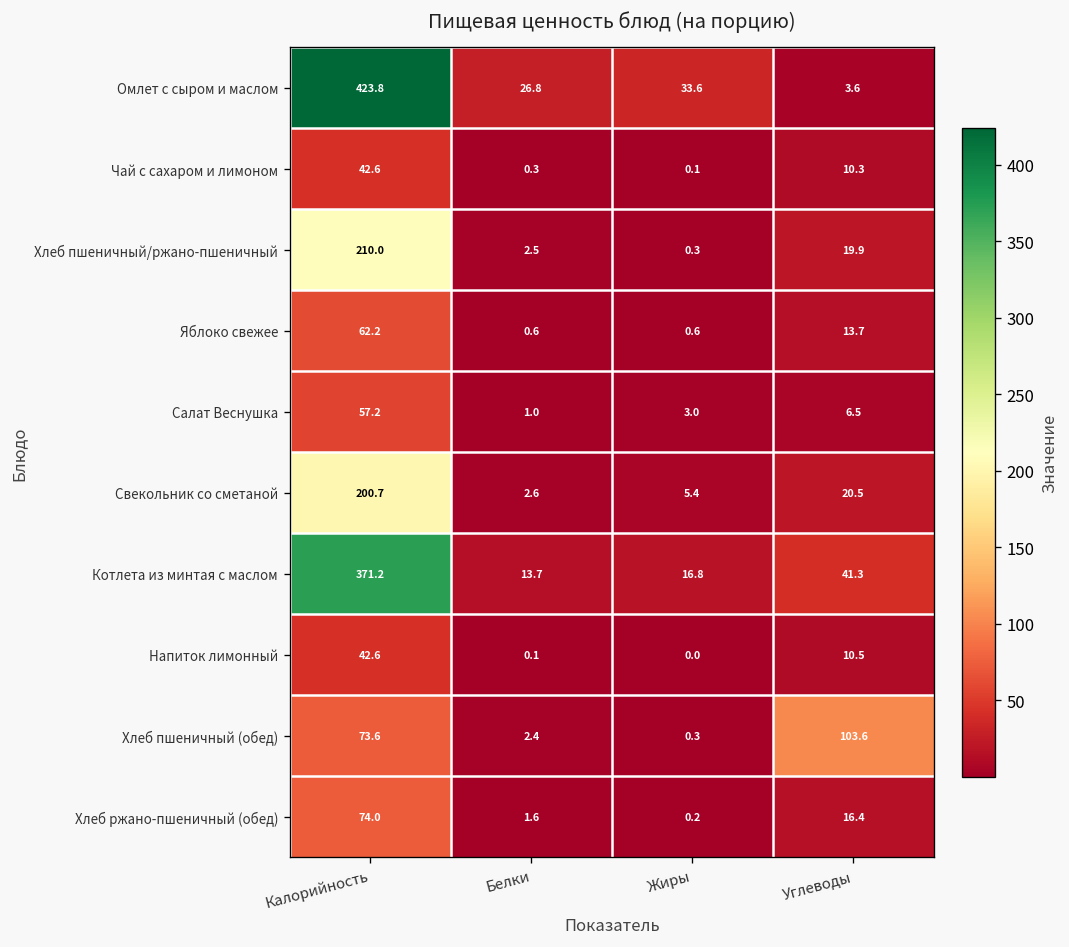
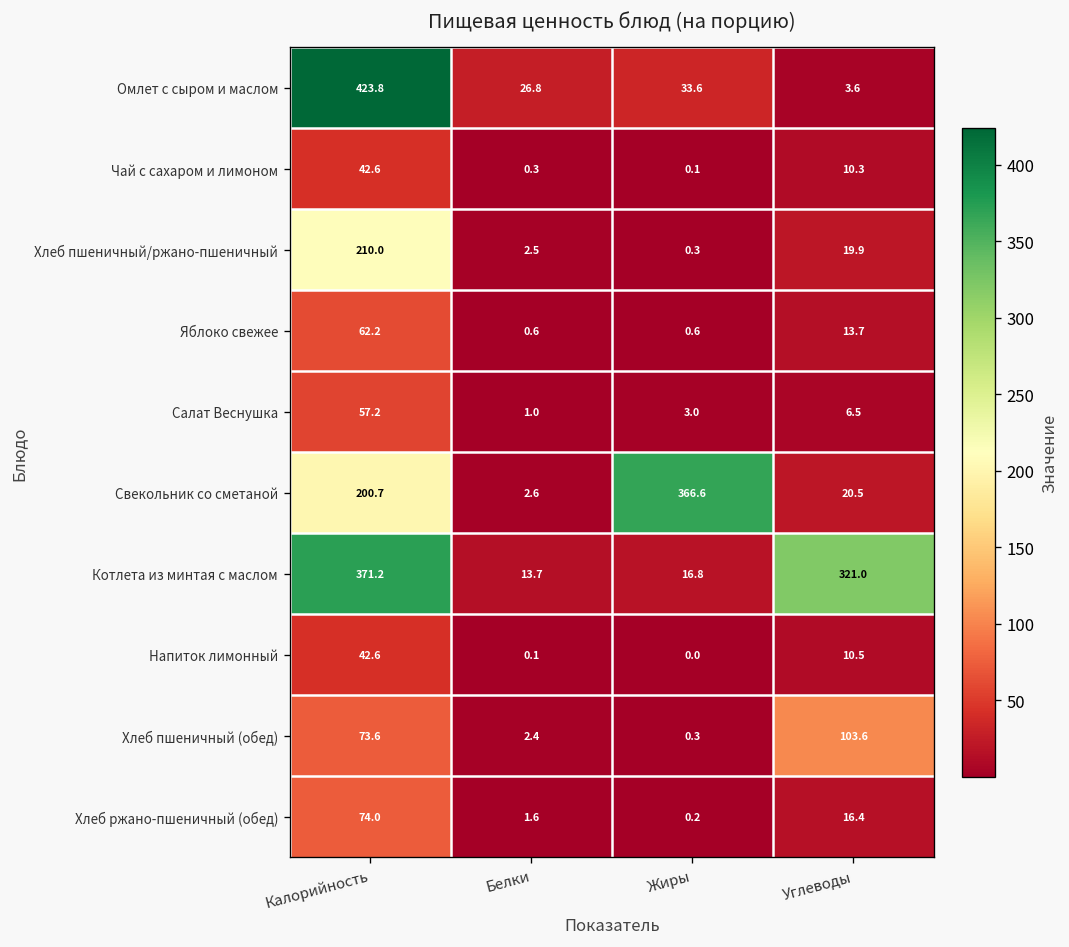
Свекольник со сметаной, Жиры: 5.4 -> 366.6
Котлета из минтая с маслом, Углеводы: 41.3 -> 321.0
